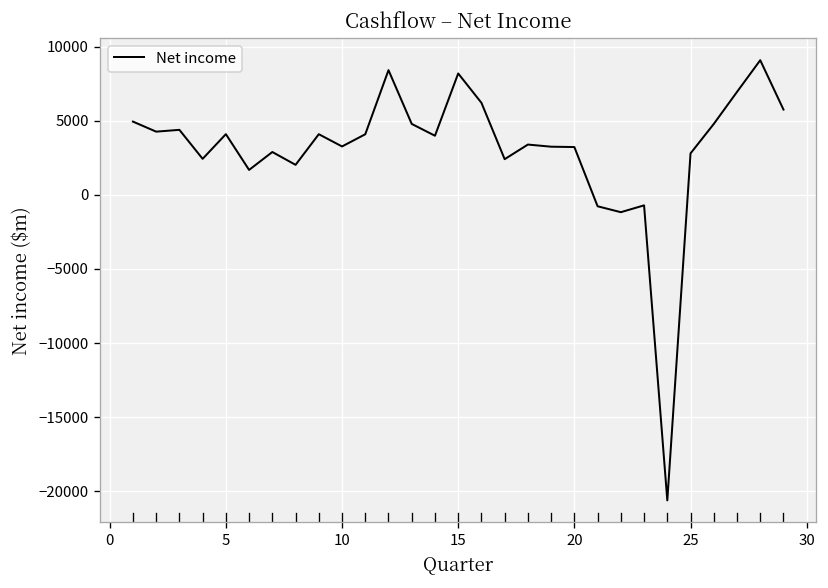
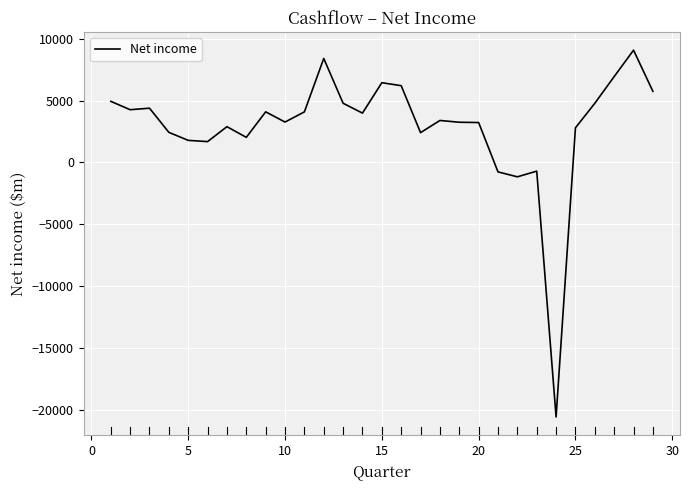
5: 4100 -> 1800
15: 8200 -> 6400
